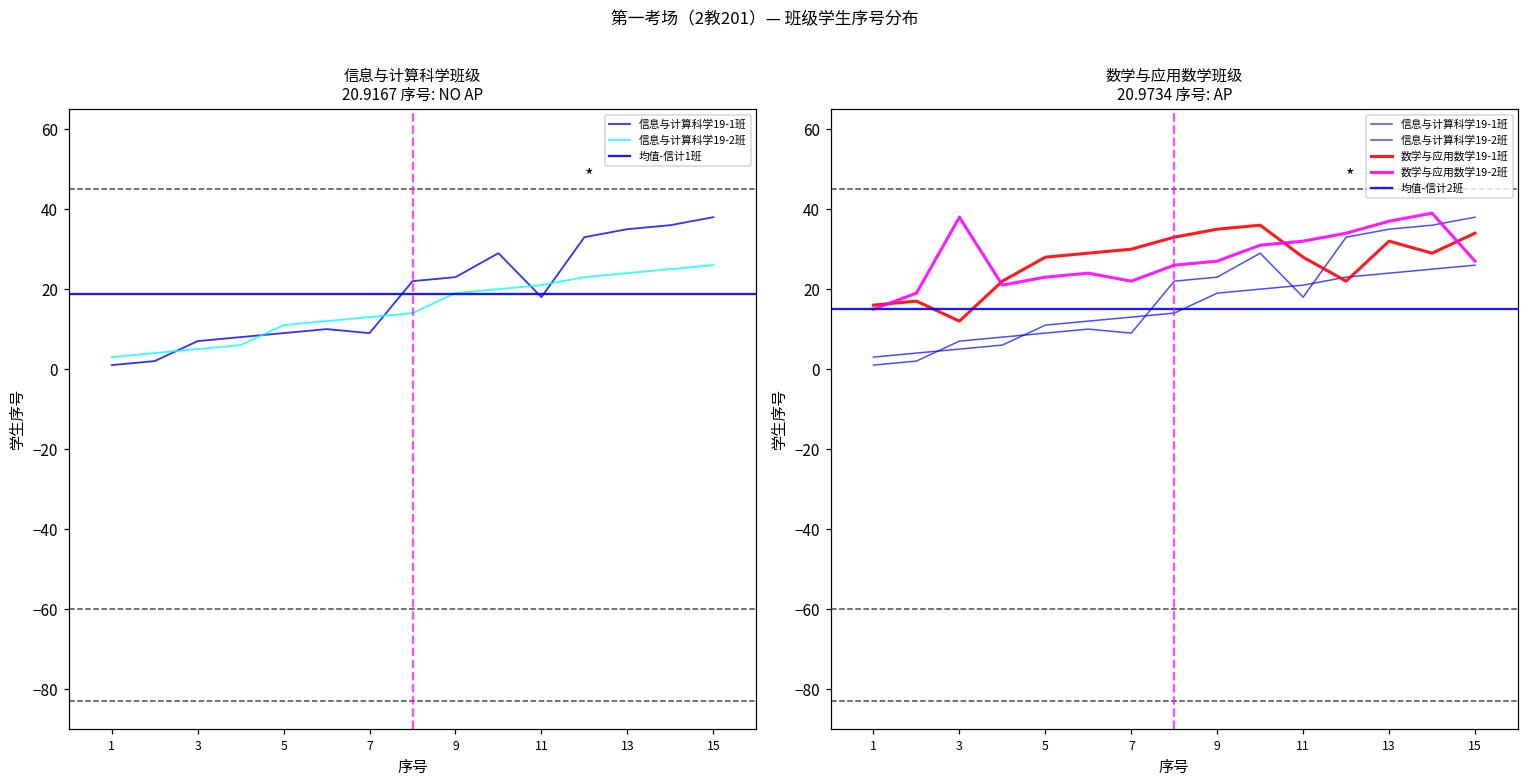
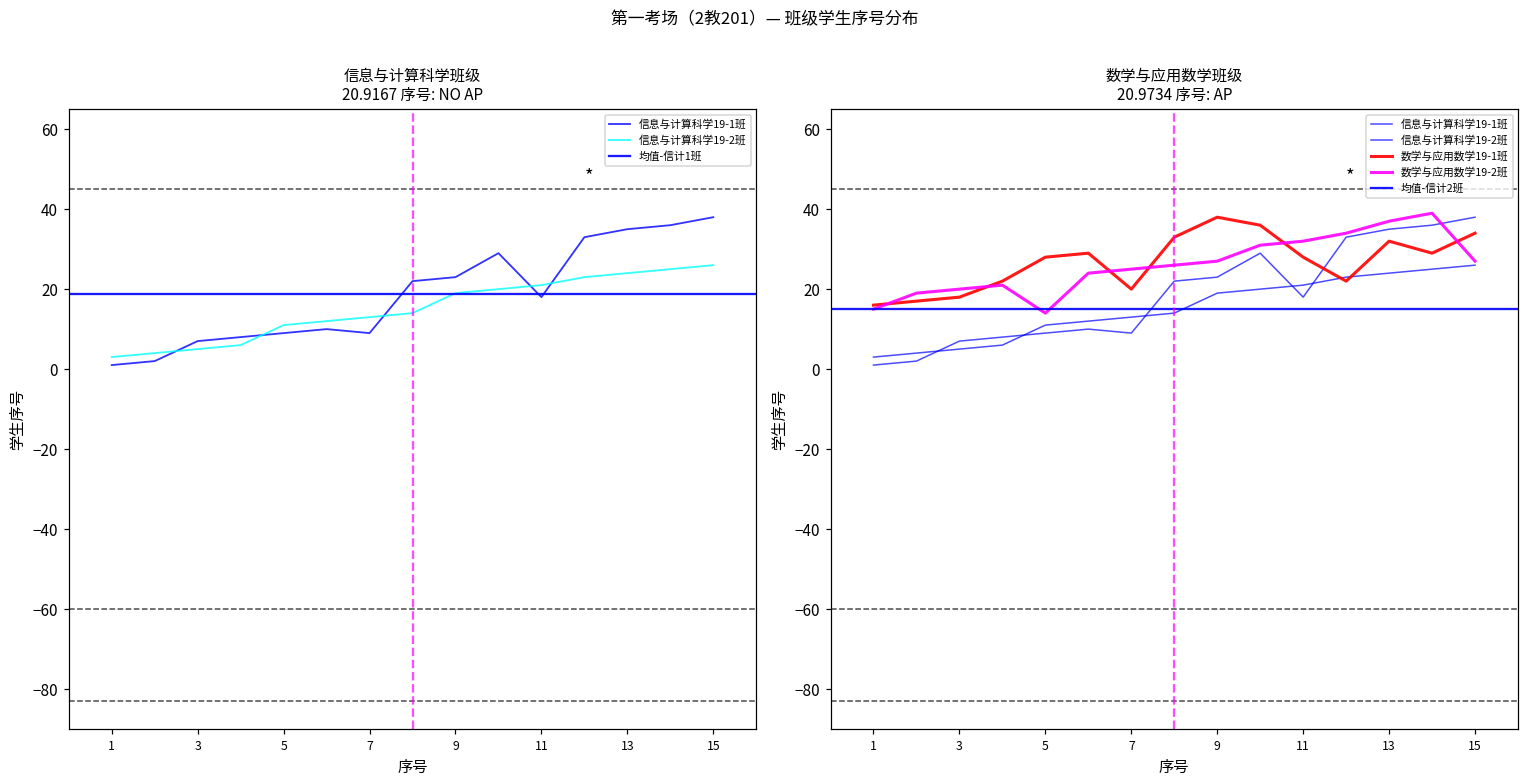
数学与应用数学班级 20.9734 序号: AP, 数学与应用数学19-1班, 3: 12 -> 18
数学与应用数学班级 20.9734 序号: AP, 数学与应用数学19-2班, 3: 38 -> 20
数学与应用数学班级 20.9734 序号: AP, 数学与应用数学19-2班, 5: 23 -> 14
数学与应用数学班级 20.9734 序号: AP, 数学与应用数学19-1班, 7: 30 -> 20
数学与应用数学班级 20.9734 序号: AP, 数学与应用数学19-2班, 7: 22 -> 25
数学与应用数学班级 20.9734 序号: AP, 数学与应用数学19-1班, 9: 35 -> 38
